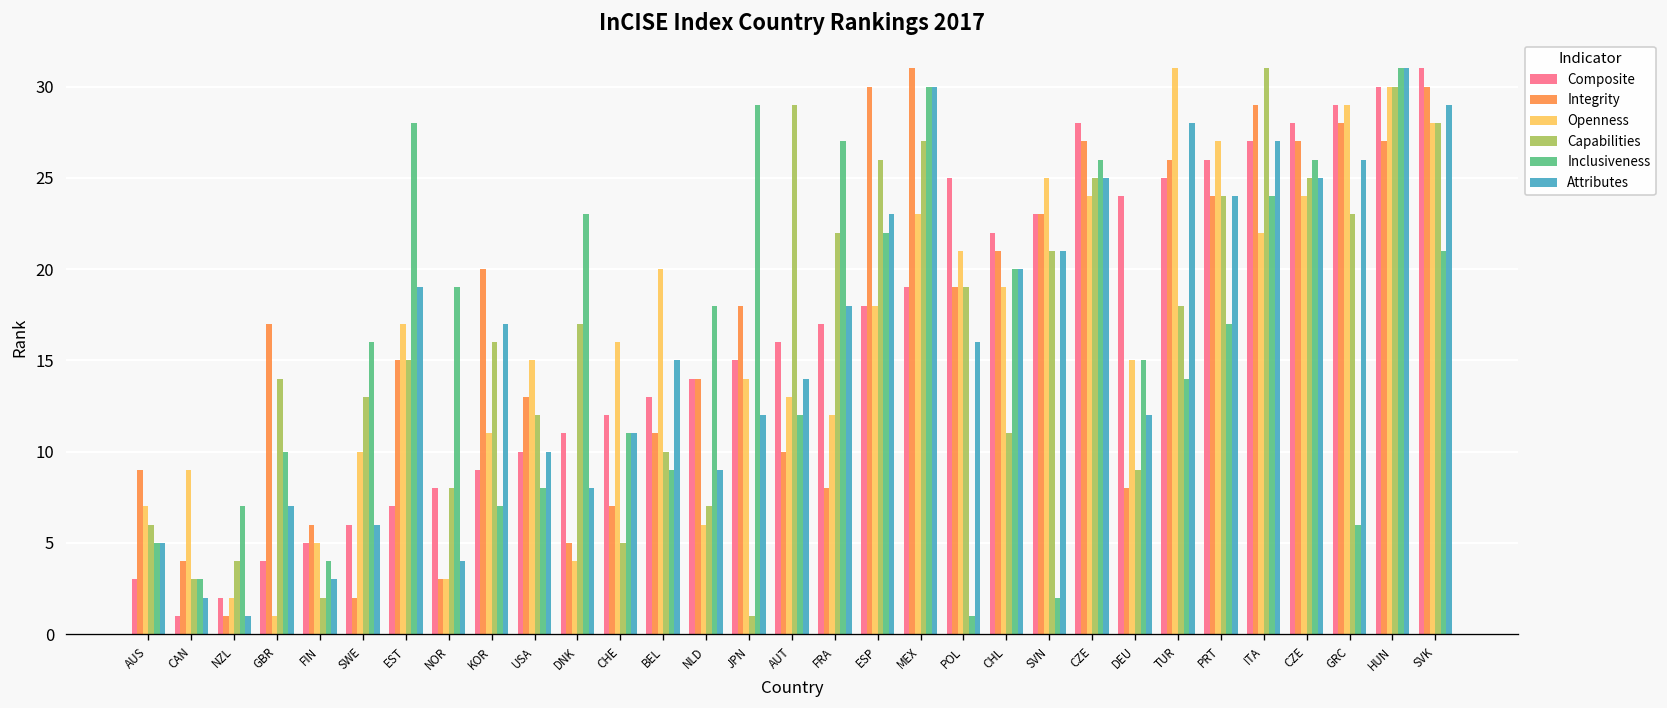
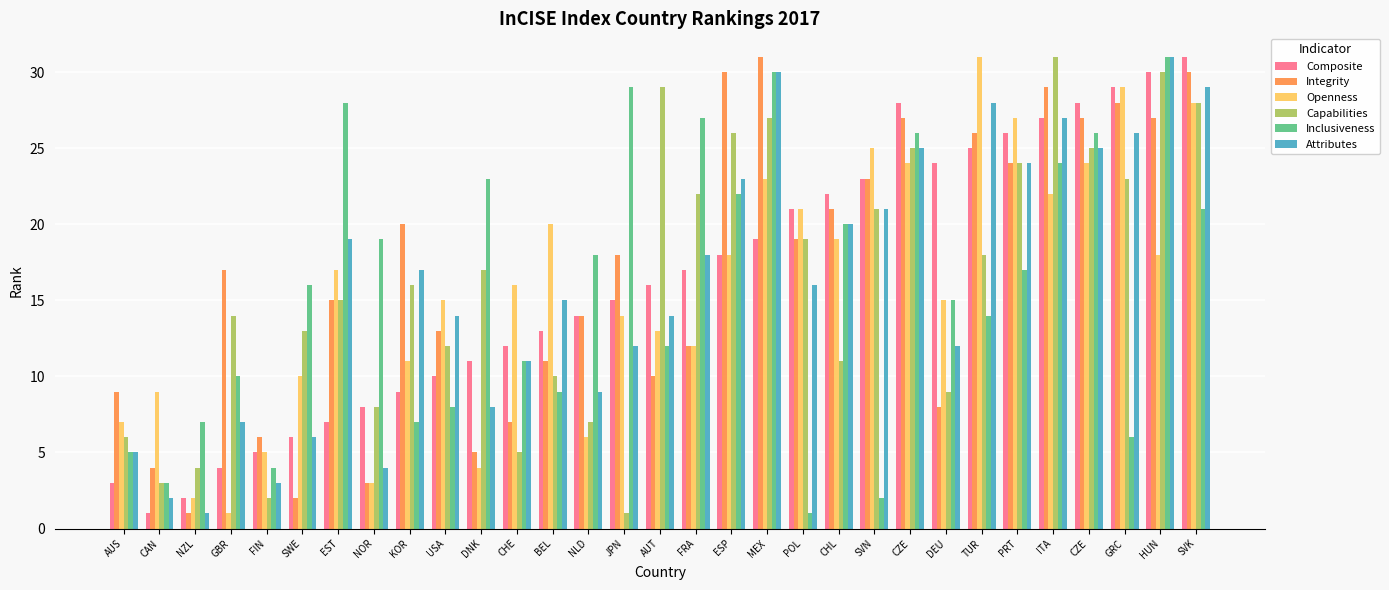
Attributes, USA: 10 -> 14
Integrity, FRA: 8 -> 12
Composite, POL: 25 -> 21
Openness, HUN: 30 -> 18
